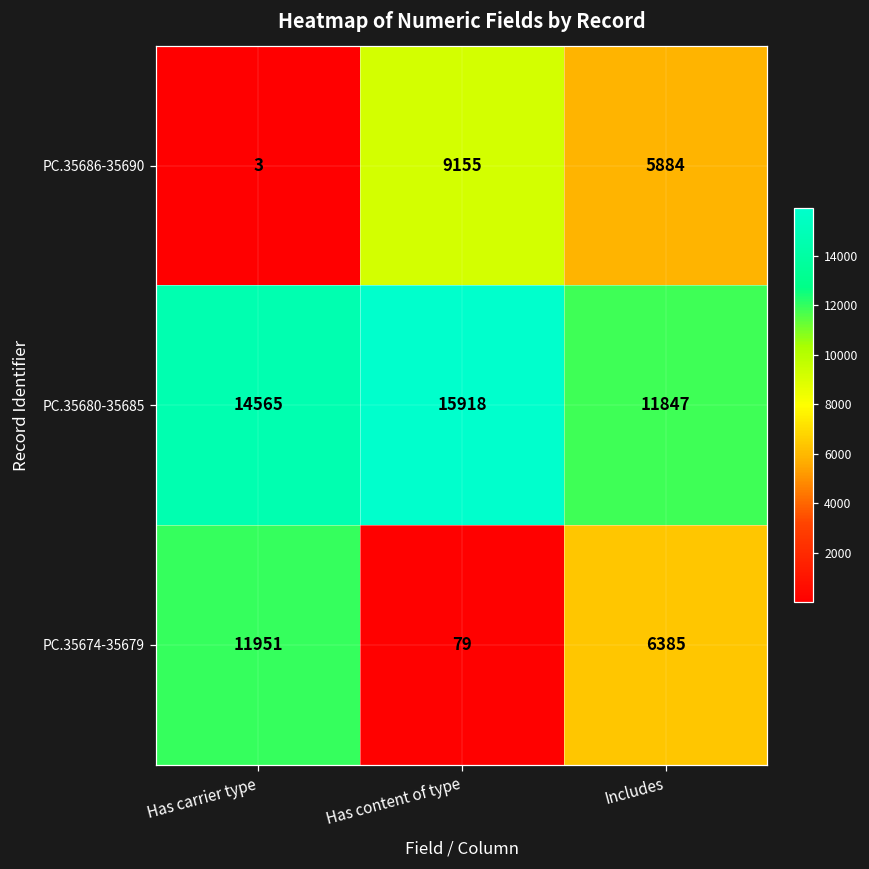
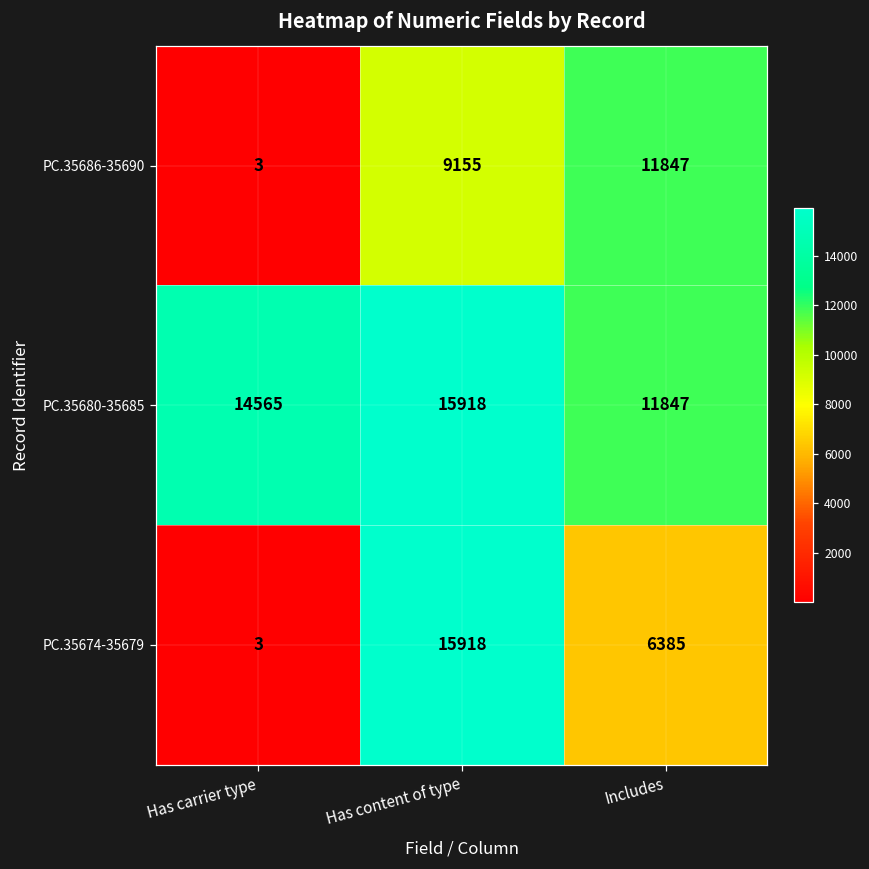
PC.35686-35690, Includes: 5884 -> 11847
PC.35674-35679, Has carrier type: 11951 -> 3
PC.35674-35679, Has content of type: 79 -> 15918
